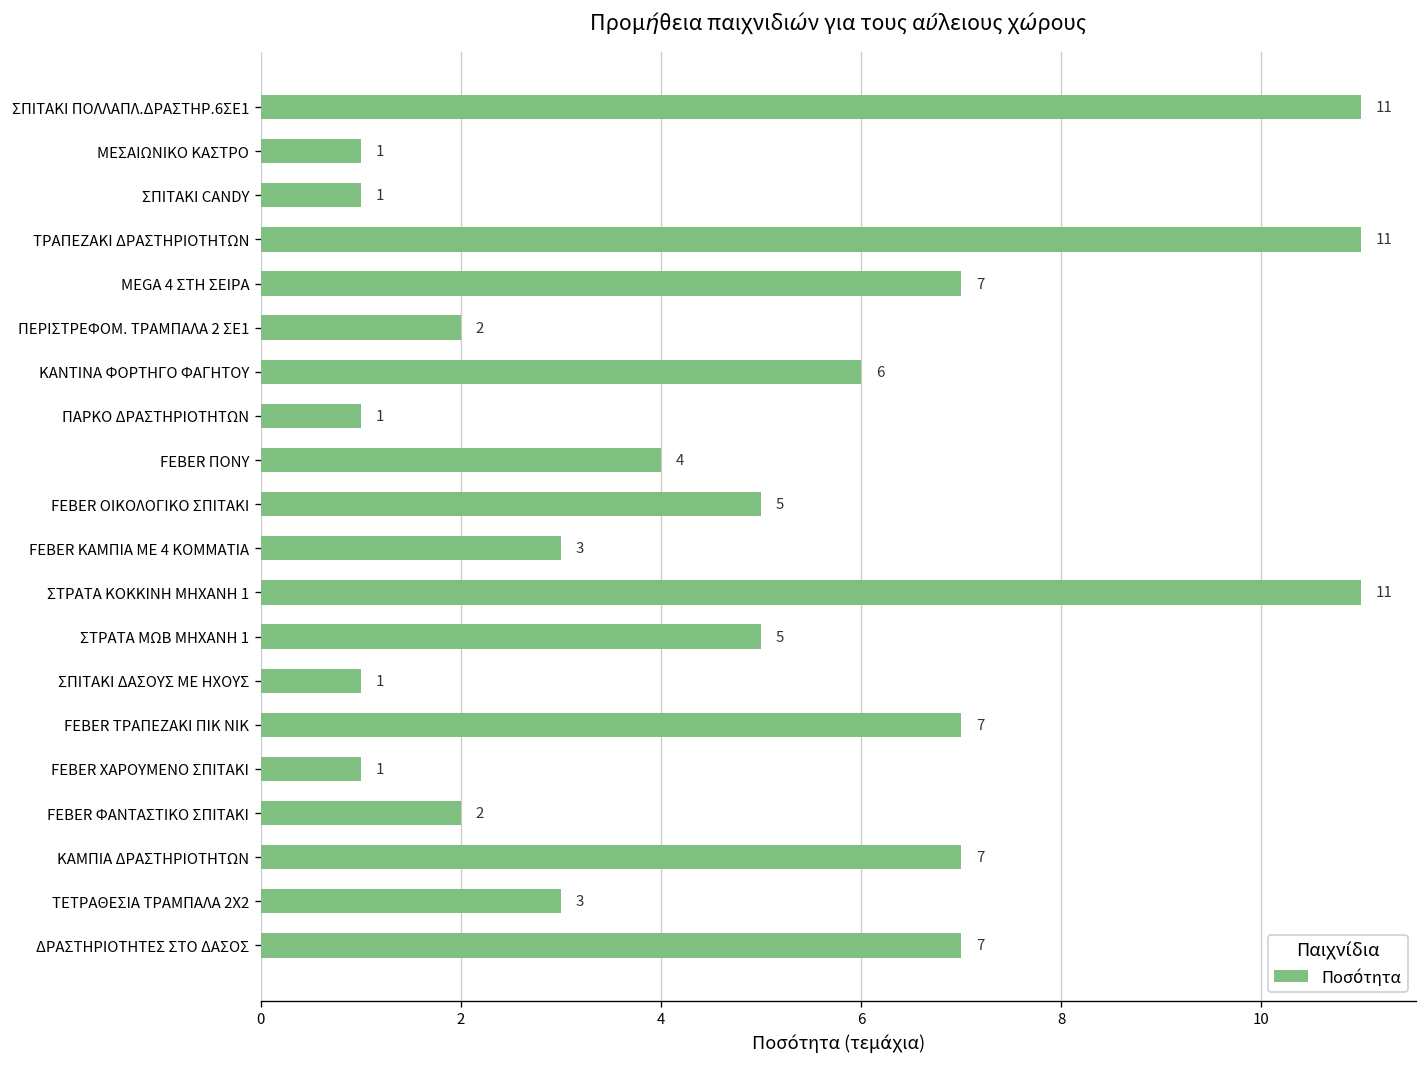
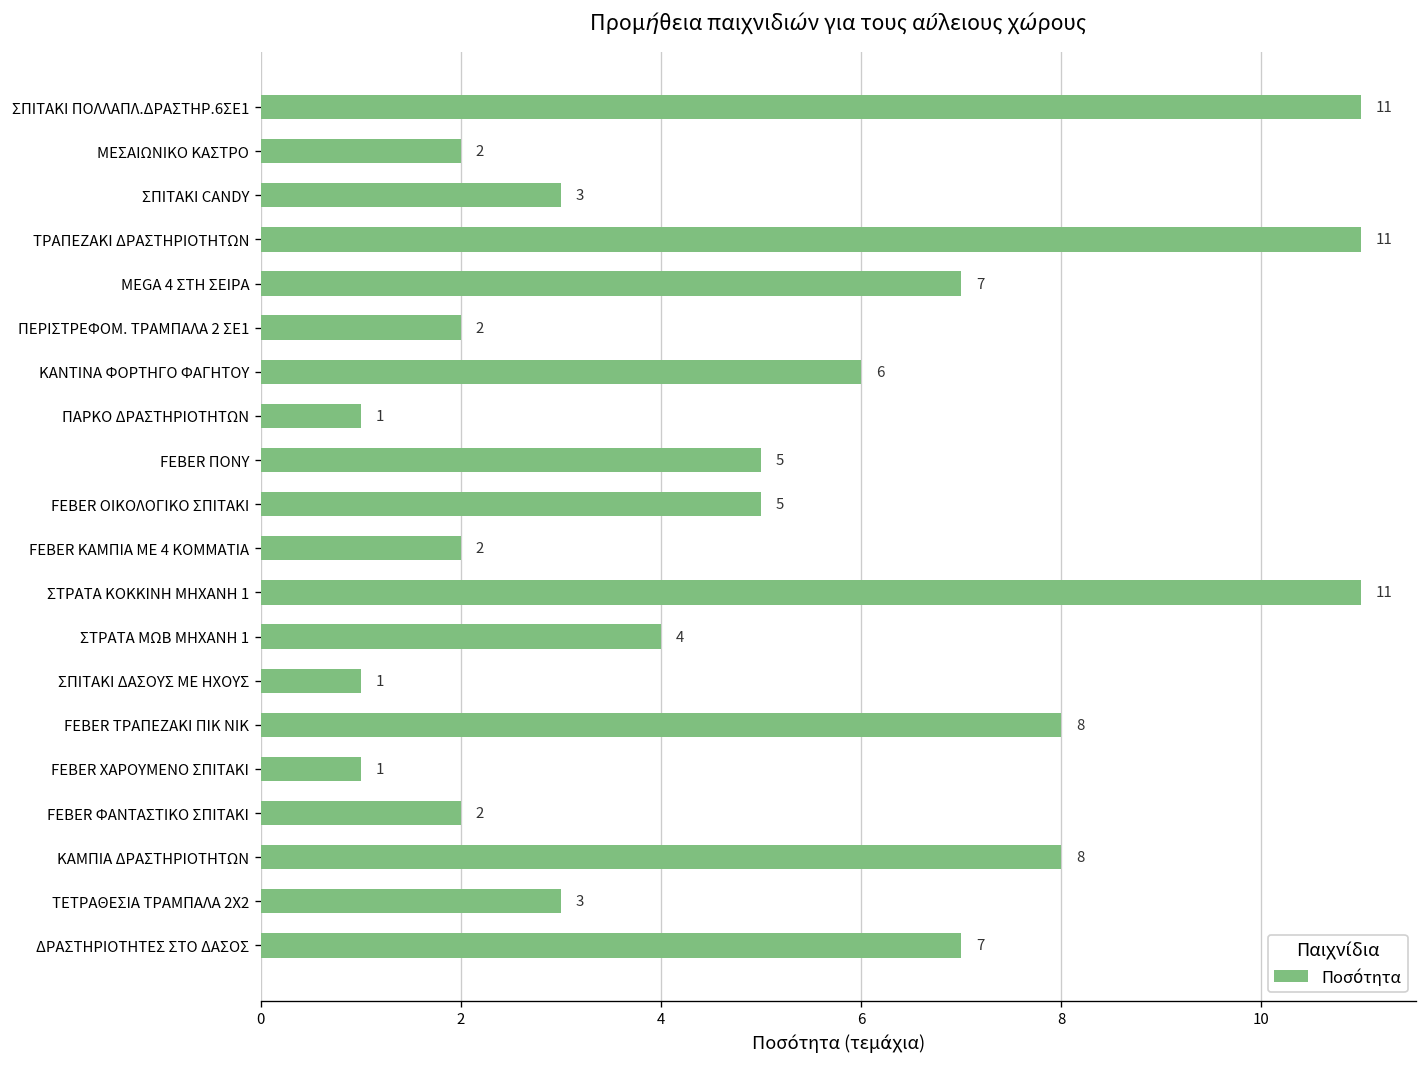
ΜΕΣΑΙΩΝΙΚΟ ΚΑΣΤΡΟ: 1 -> 2
ΣΠΙΤΑΚΙ CANDY: 1 -> 3
FEBER ΠΟΝΥ: 4 -> 5
FEBER ΚΑΜΠΙΑ ΜΕ 4 ΚΟΜΜΑΤΙΑ: 3 -> 2
ΣΤΡΑΤΑ ΜΩΒ ΜΗΧΑΝΗ 1: 5 -> 4
FEBER ΤΡΑΠΕΖΑΚΙ ΠΙΚ ΝΙΚ: 7 -> 8
ΚΑΜΠΙΑ ΔΡΑΣΤΗΡΙΟΤΗΤΩΝ: 7 -> 8
